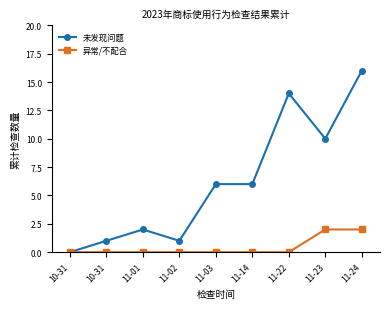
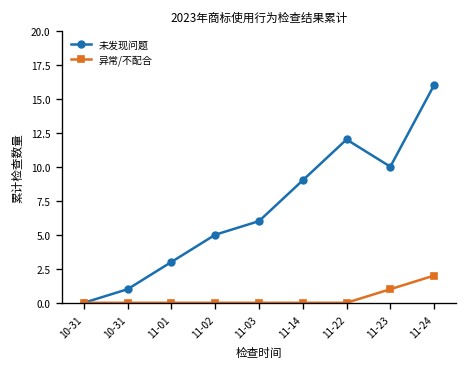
未发现问题, 11-01: 2 -> 3
未发现问题, 11-02: 1 -> 5
未发现问题, 11-14: 6 -> 9
未发现问题, 11-22: 14 -> 12
异常/不配合, 11-23: 2 -> 1
